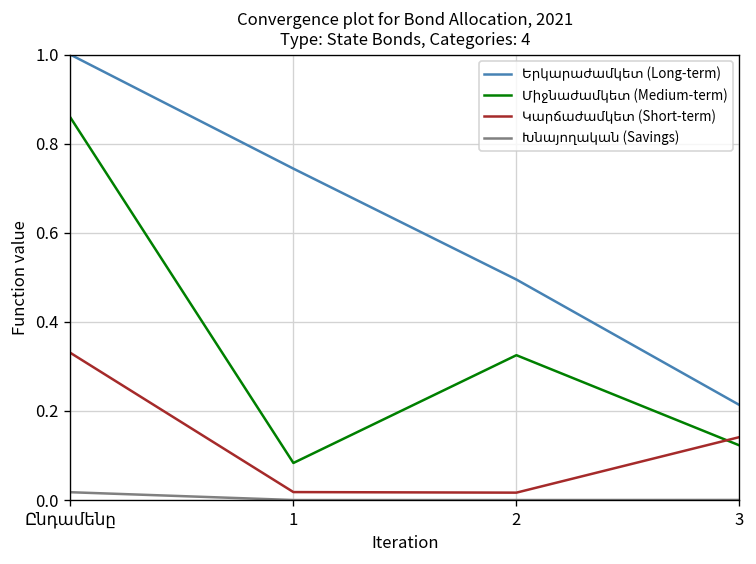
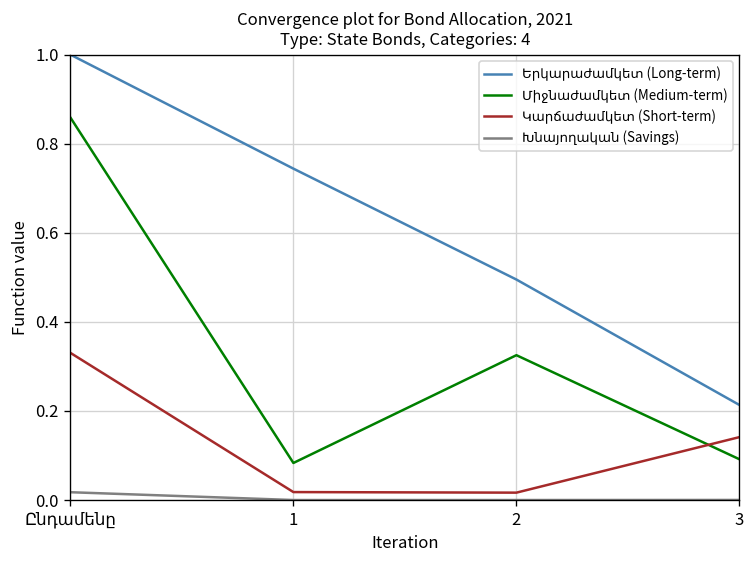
Միջնաժամկետ (Medium-term), 3: 0.12 -> 0.09
